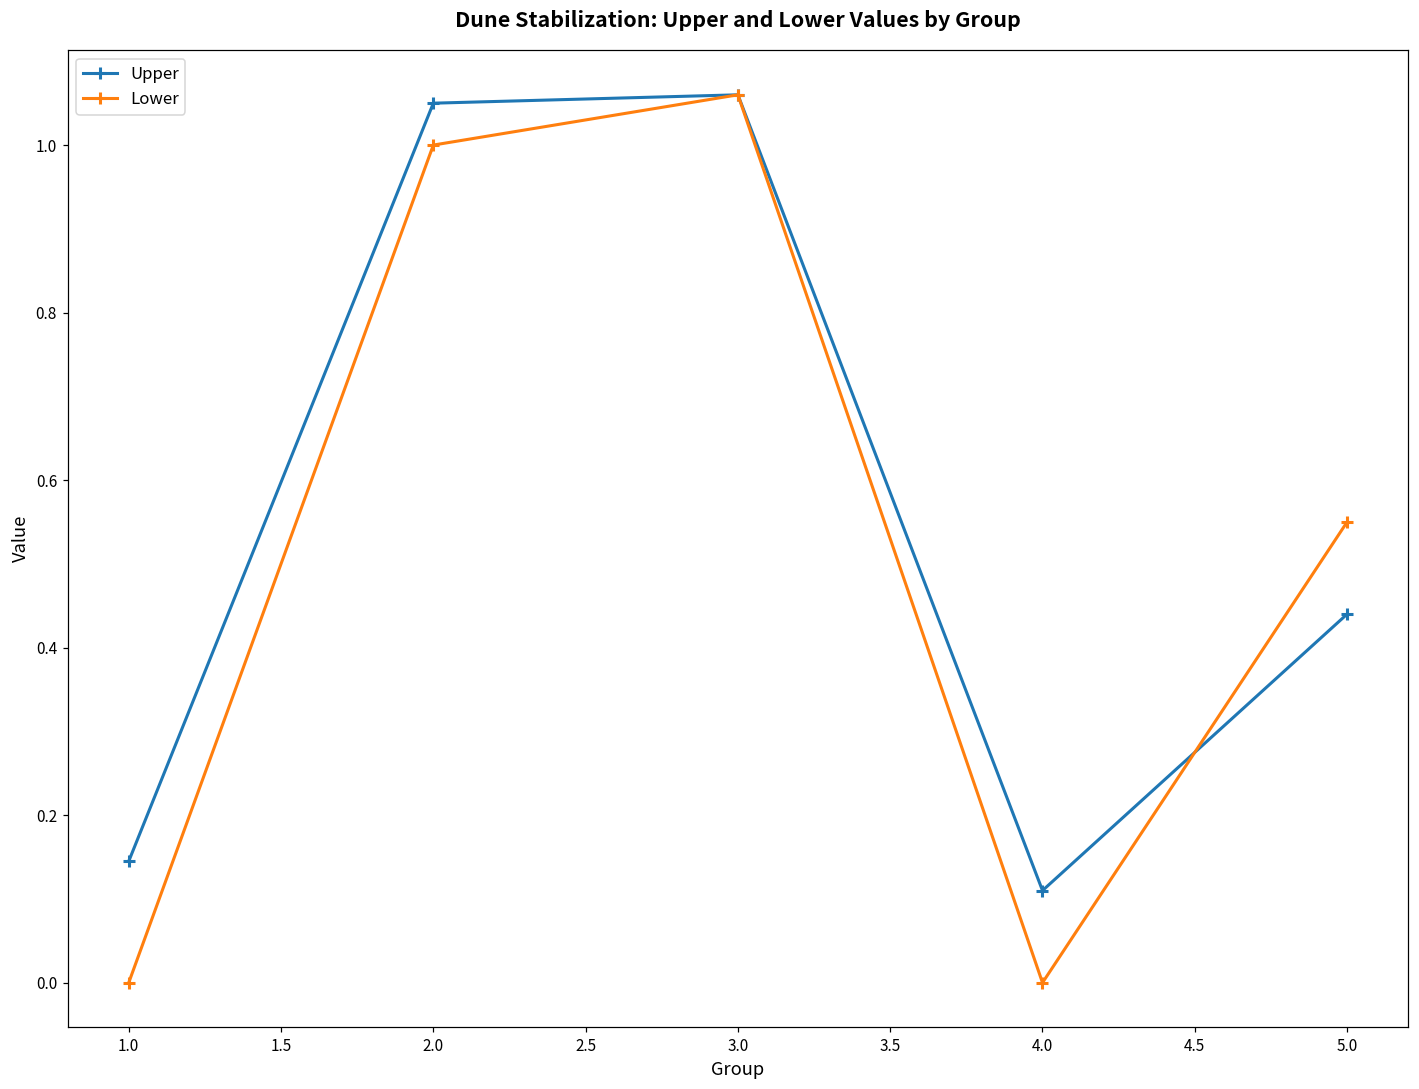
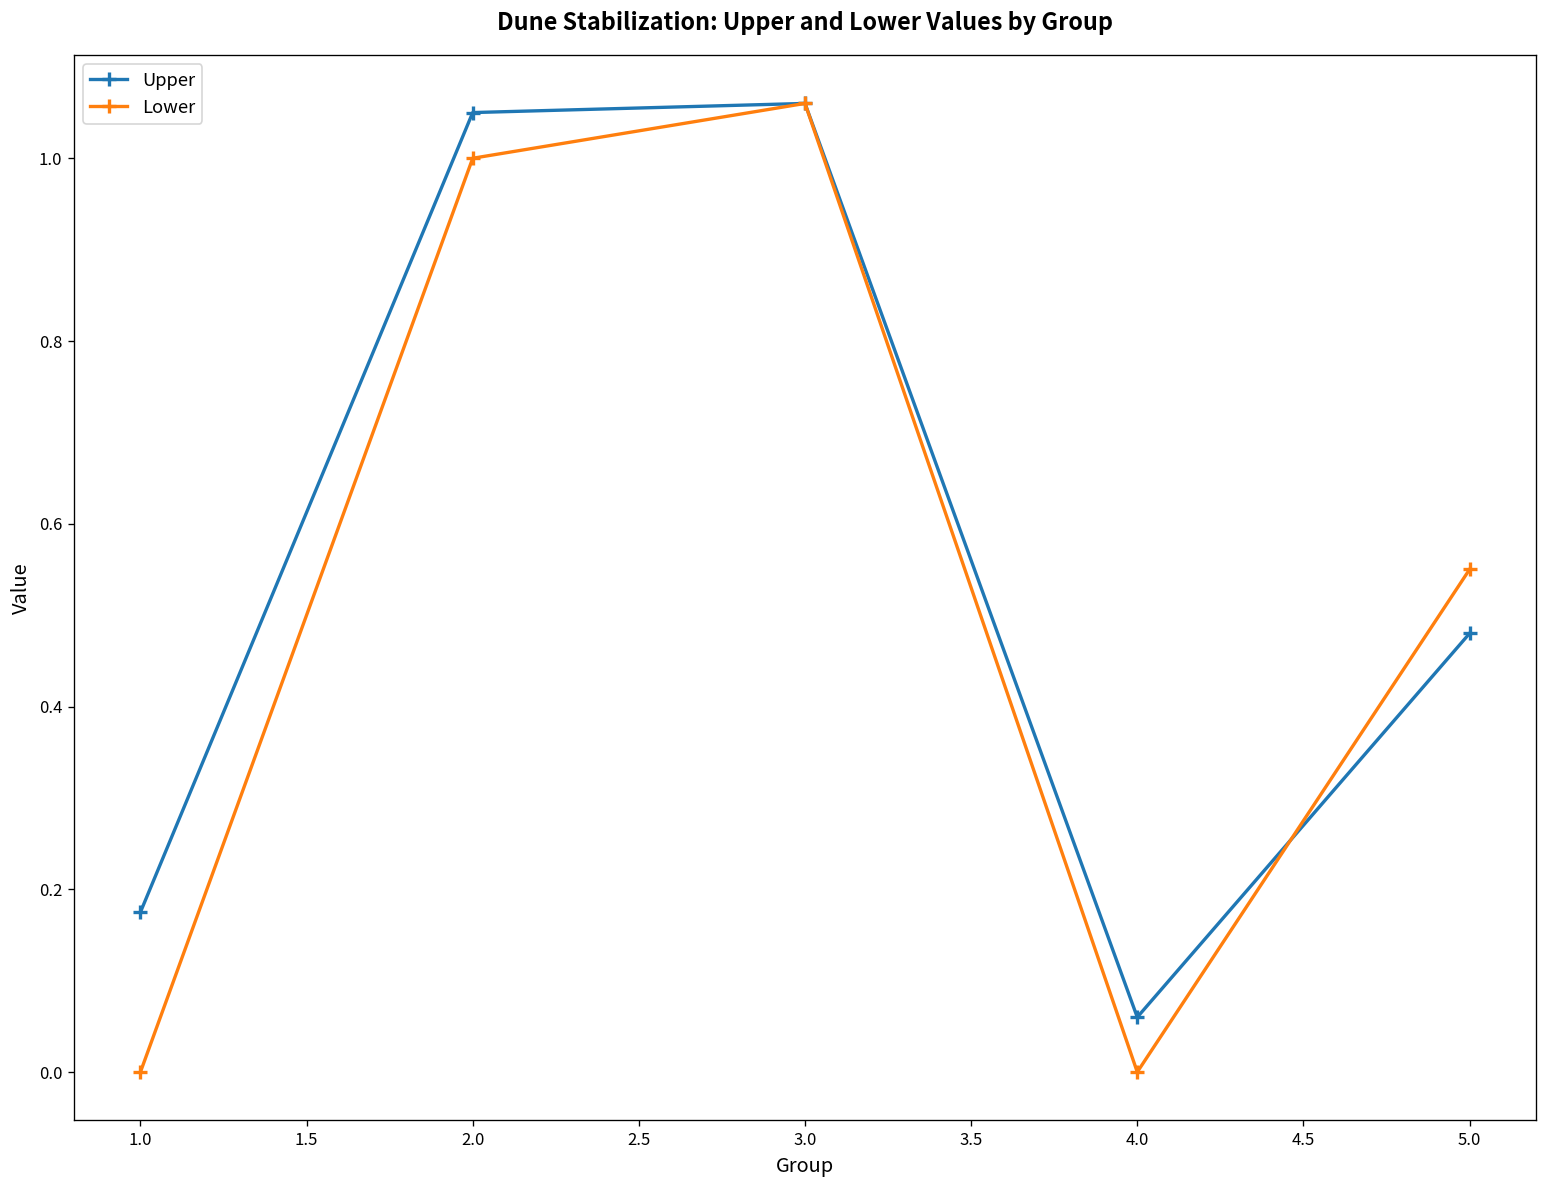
Upper, 1.0: 0.15 -> 0.18
Upper, 4.0: 0.11 -> 0.06
Upper, 5.0: 0.44 -> 0.48
